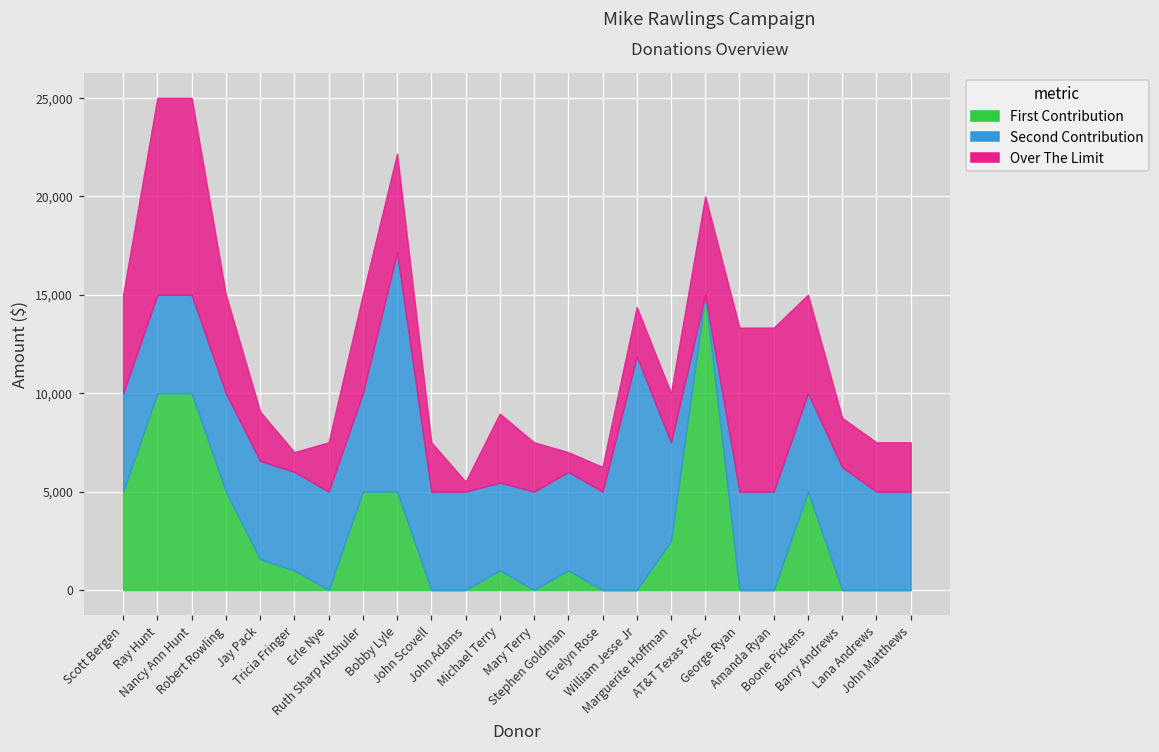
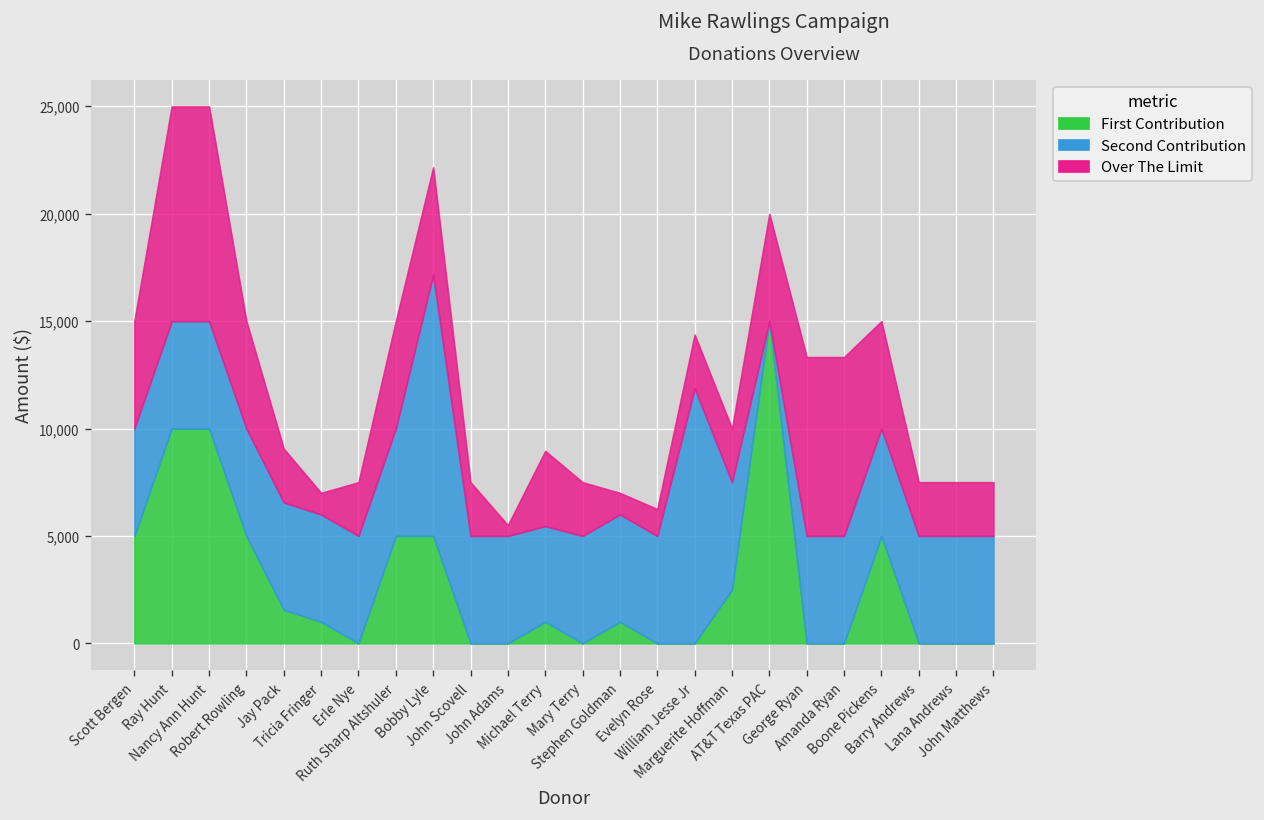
Second Contribution, Barry Andrews: 6,200 -> 5,000
